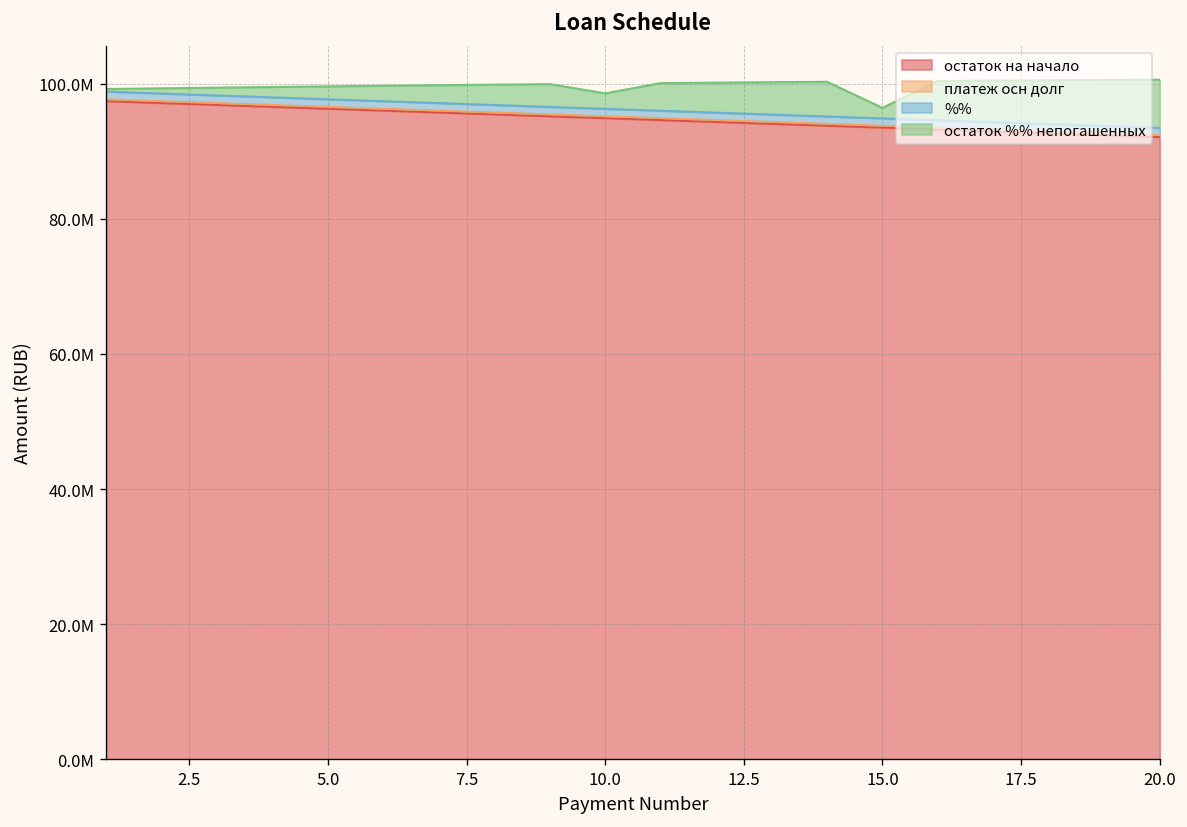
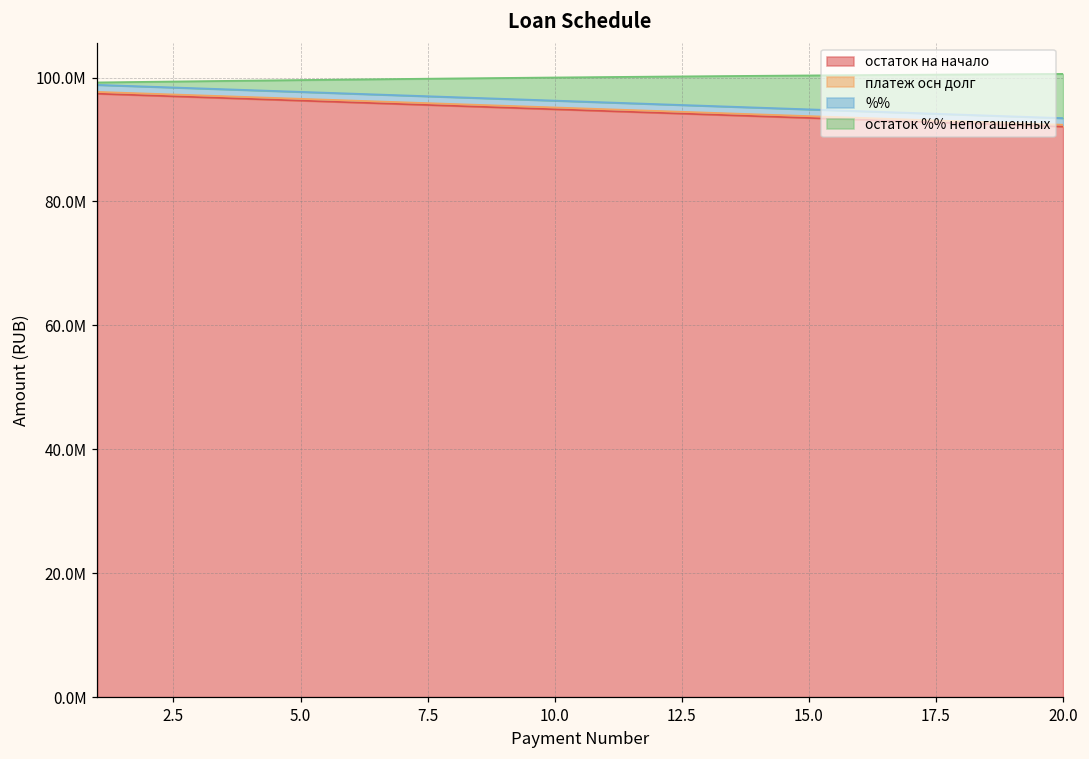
остаток %% непогашенных, 10.0: 2000000 -> 4000000
остаток %% непогашенных, 15.0: 2000000 -> 5000000
